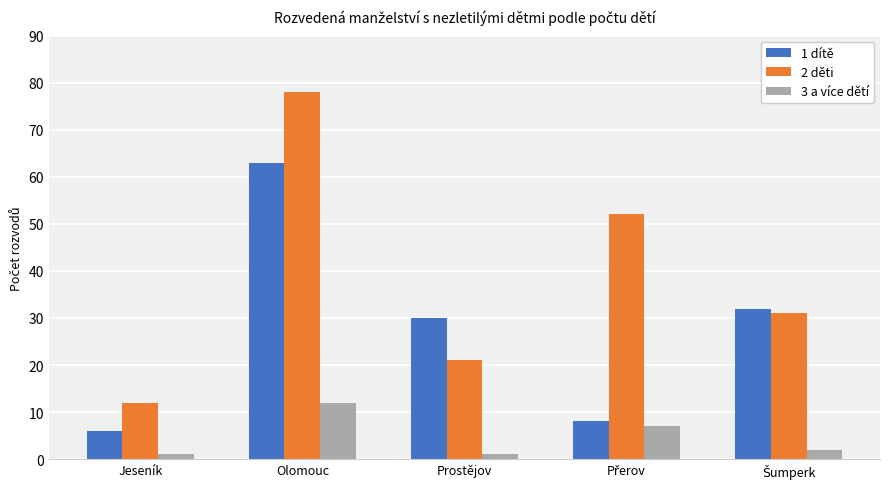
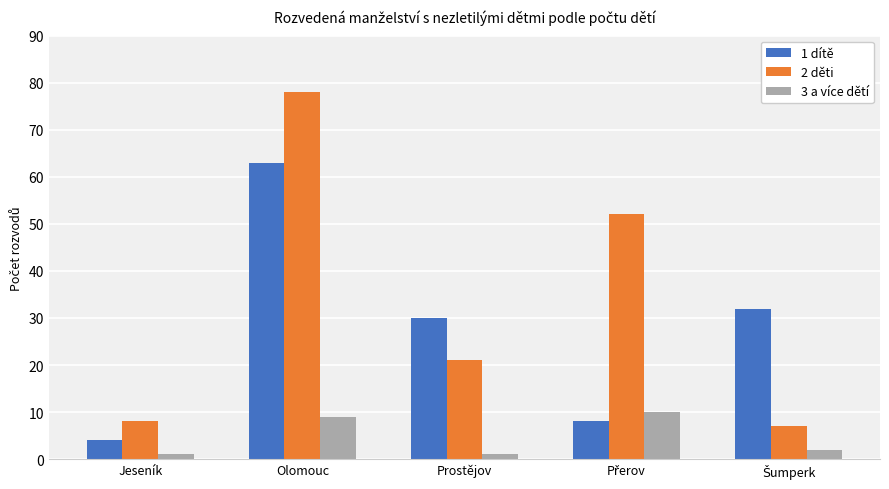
1 dítě, Jeseník: 6 -> 4
2 děti, Jeseník: 12 -> 8
3 a více dětí, Olomouc: 12 -> 9
3 a více dětí, Přerov: 7 -> 10
2 děti, Šumperk: 31 -> 7
